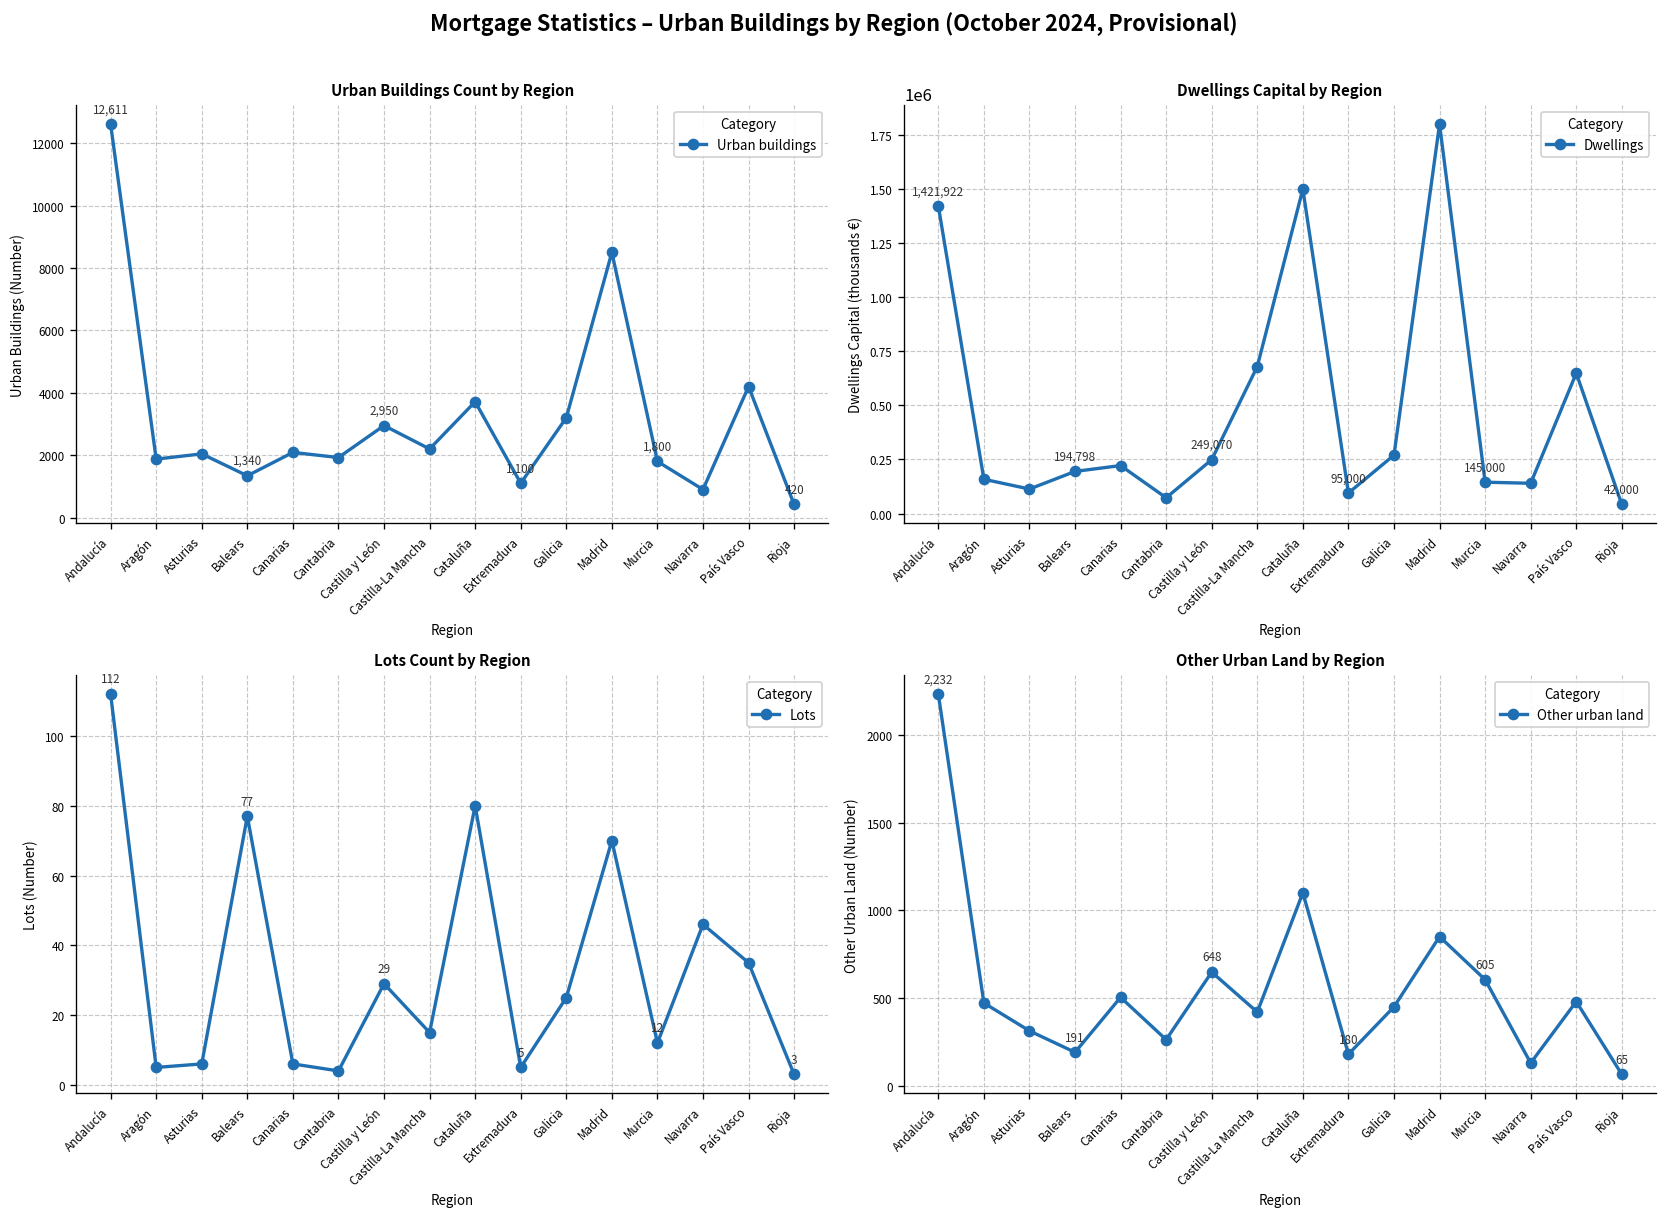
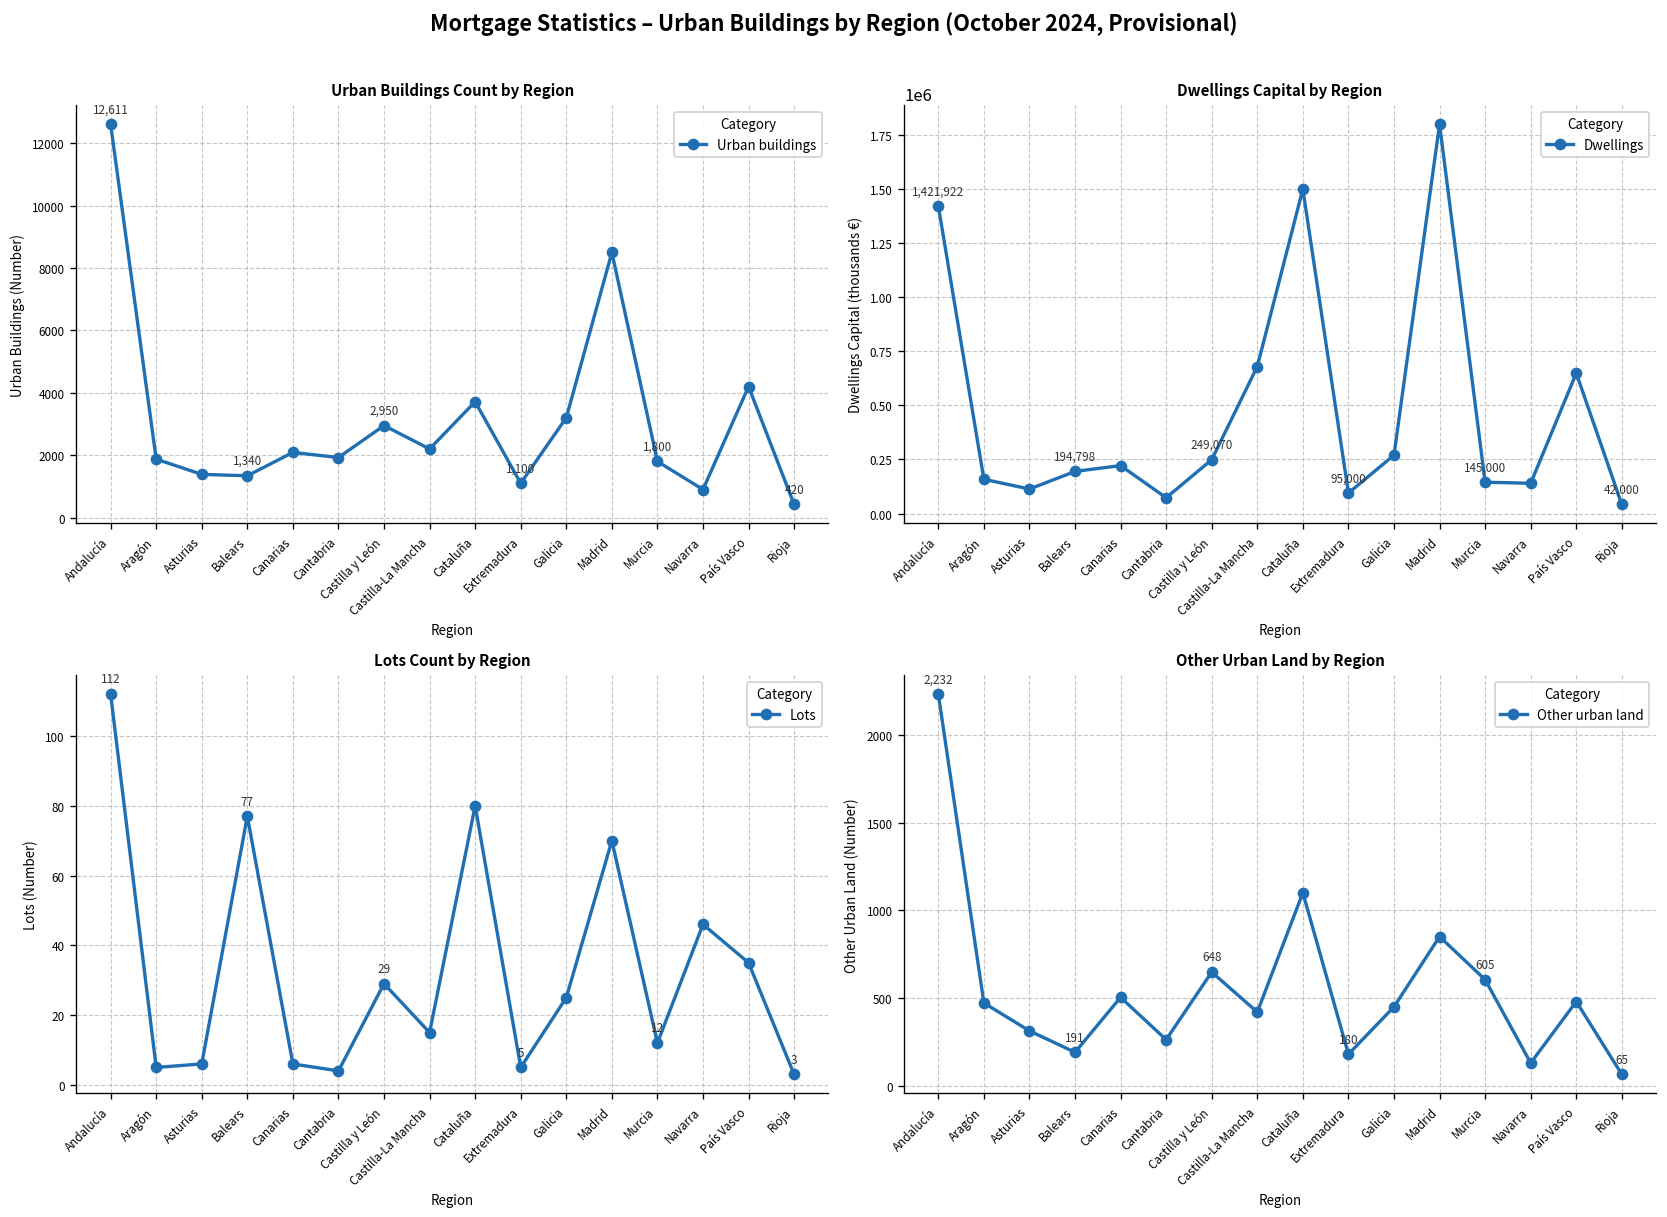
Urban Buildings Count by Region, Asturias: 2000 -> 1400
